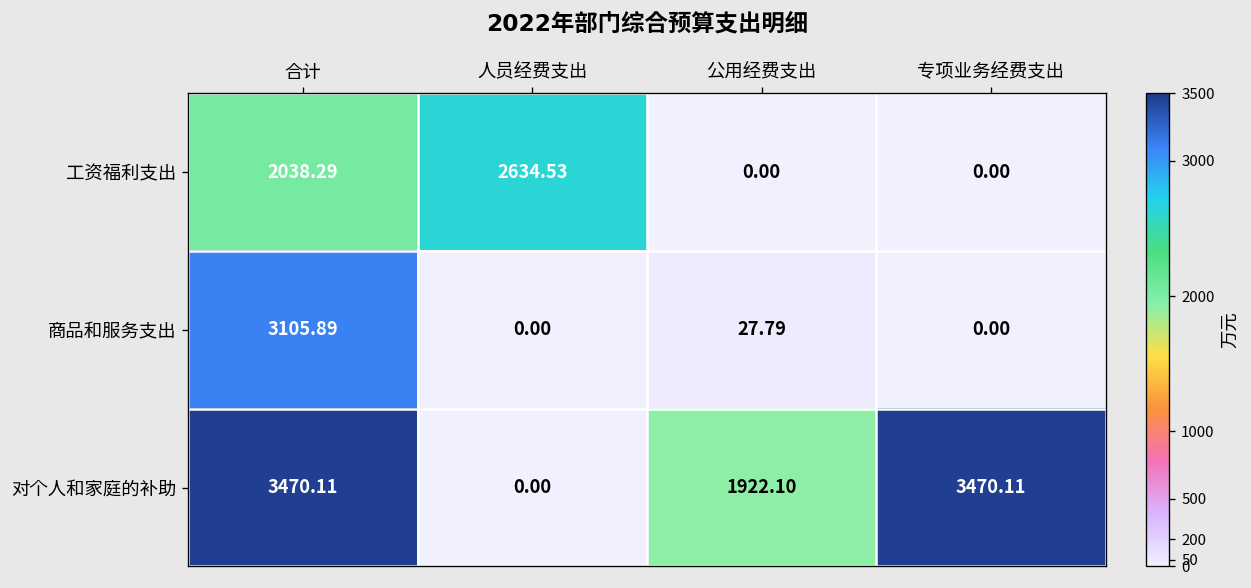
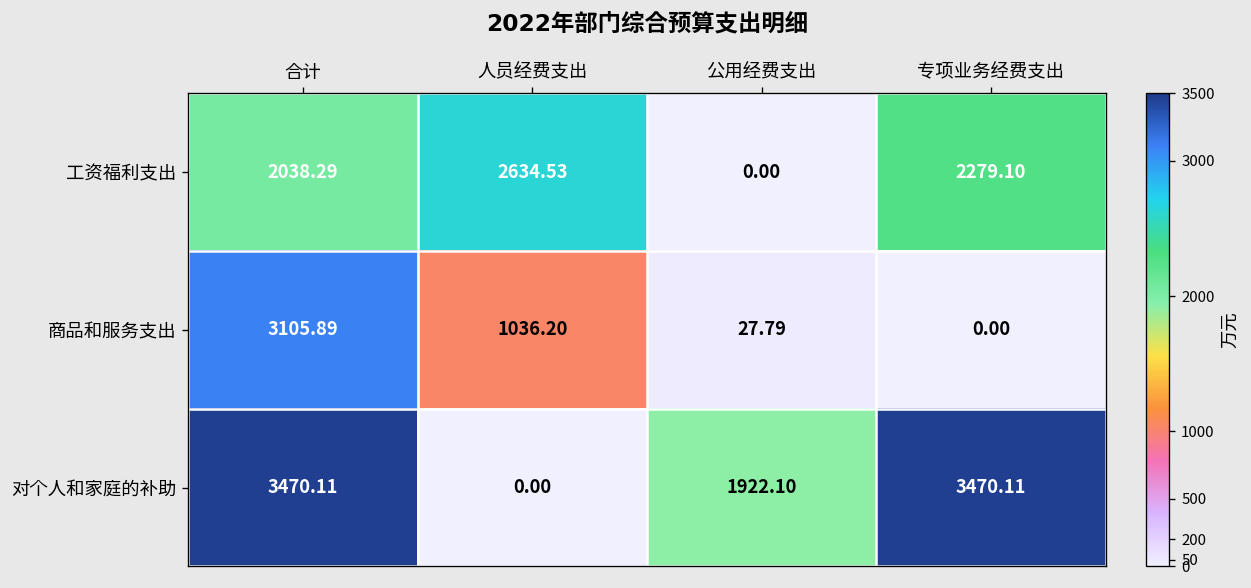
工资福利支出, 专项业务经费支出: 0.00 -> 2279.10
商品和服务支出, 人员经费支出: 0.00 -> 1036.20
